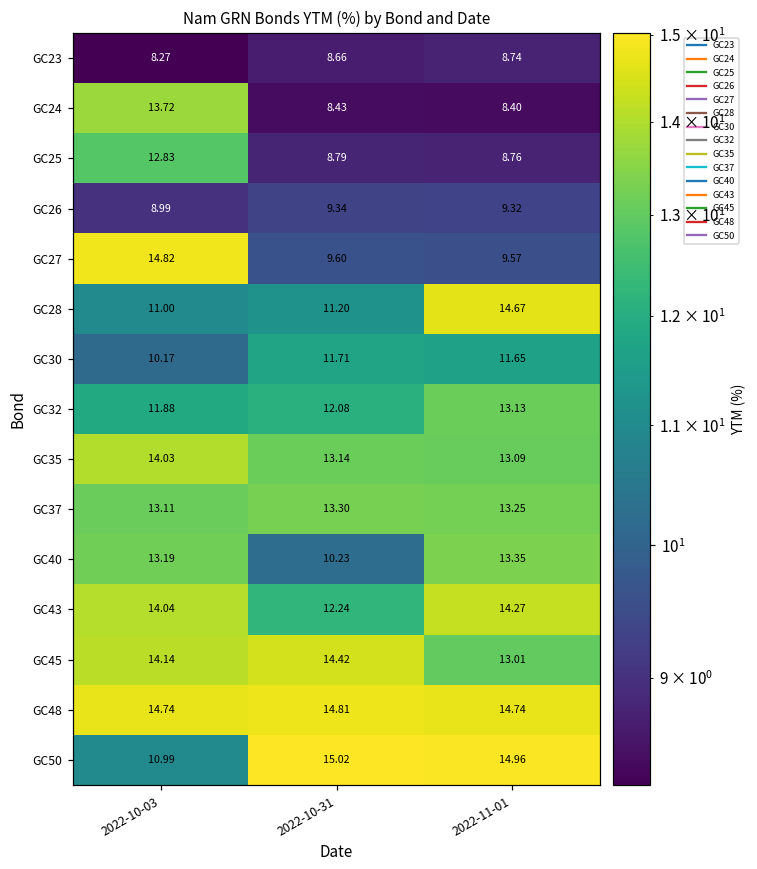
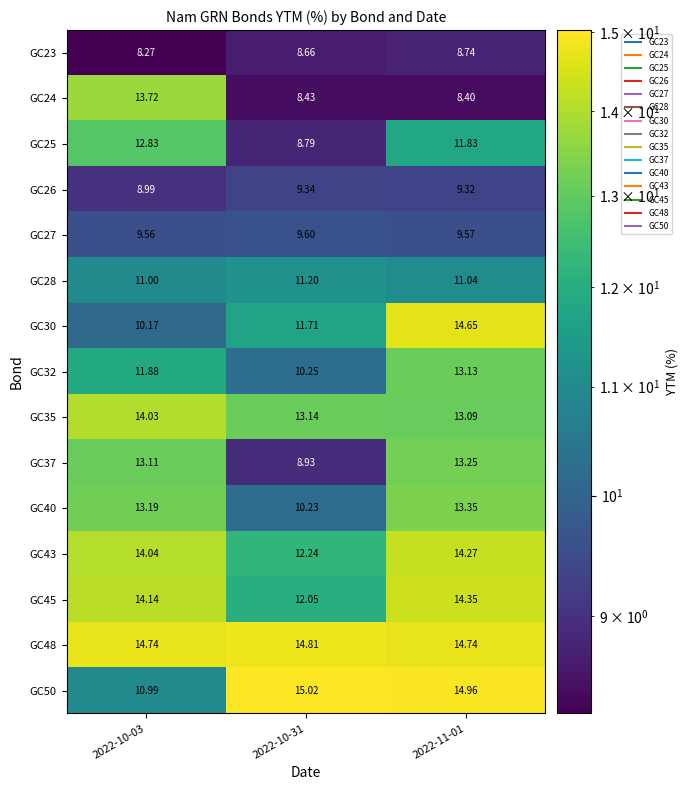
GC25, 2022-11-01: 8.76 -> 11.83
GC27, 2022-10-03: 14.82 -> 9.56
GC28, 2022-11-01: 14.67 -> 11.04
GC30, 2022-11-01: 11.65 -> 14.65
GC32, 2022-10-31: 12.08 -> 10.25
GC37, 2022-10-31: 13.30 -> 8.93
GC45, 2022-10-31: 14.42 -> 12.05
GC45, 2022-11-01: 13.01 -> 14.35
